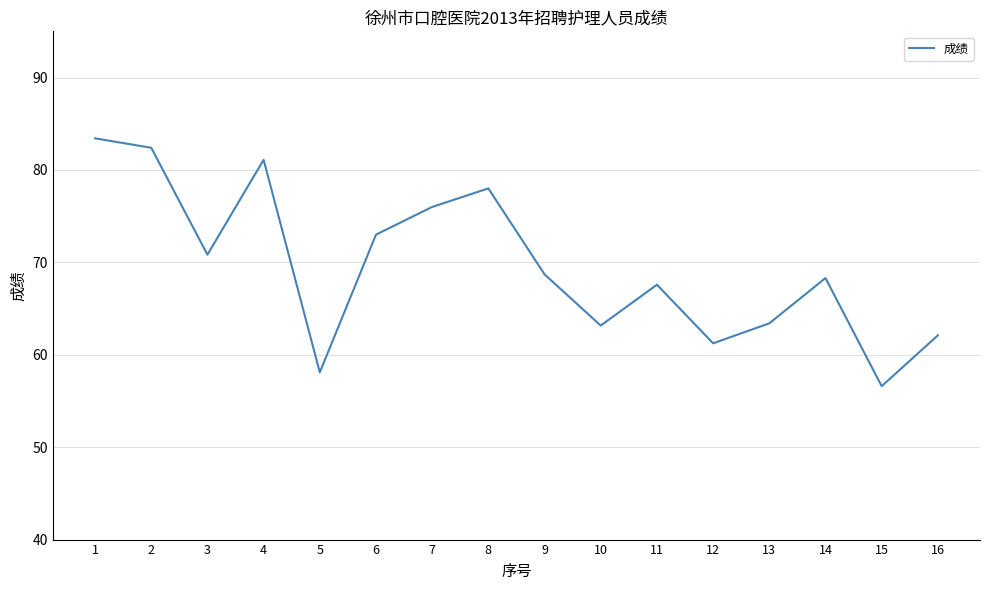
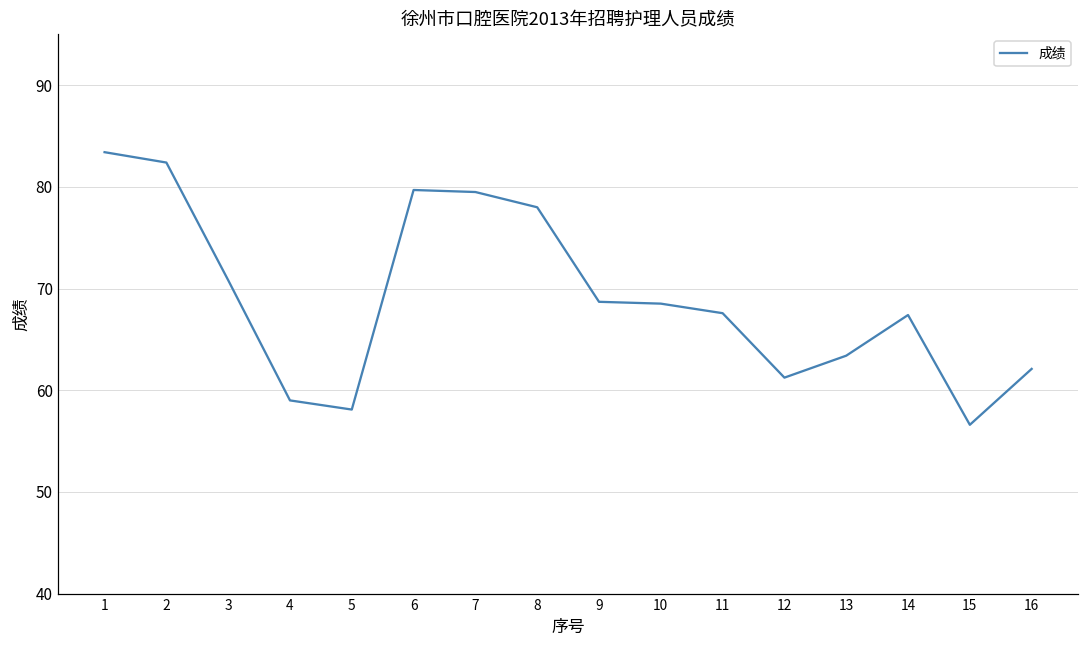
4: 81 -> 59
6: 73 -> 80
7: 76 -> 80
10: 63 -> 69
14: 68 -> 67
